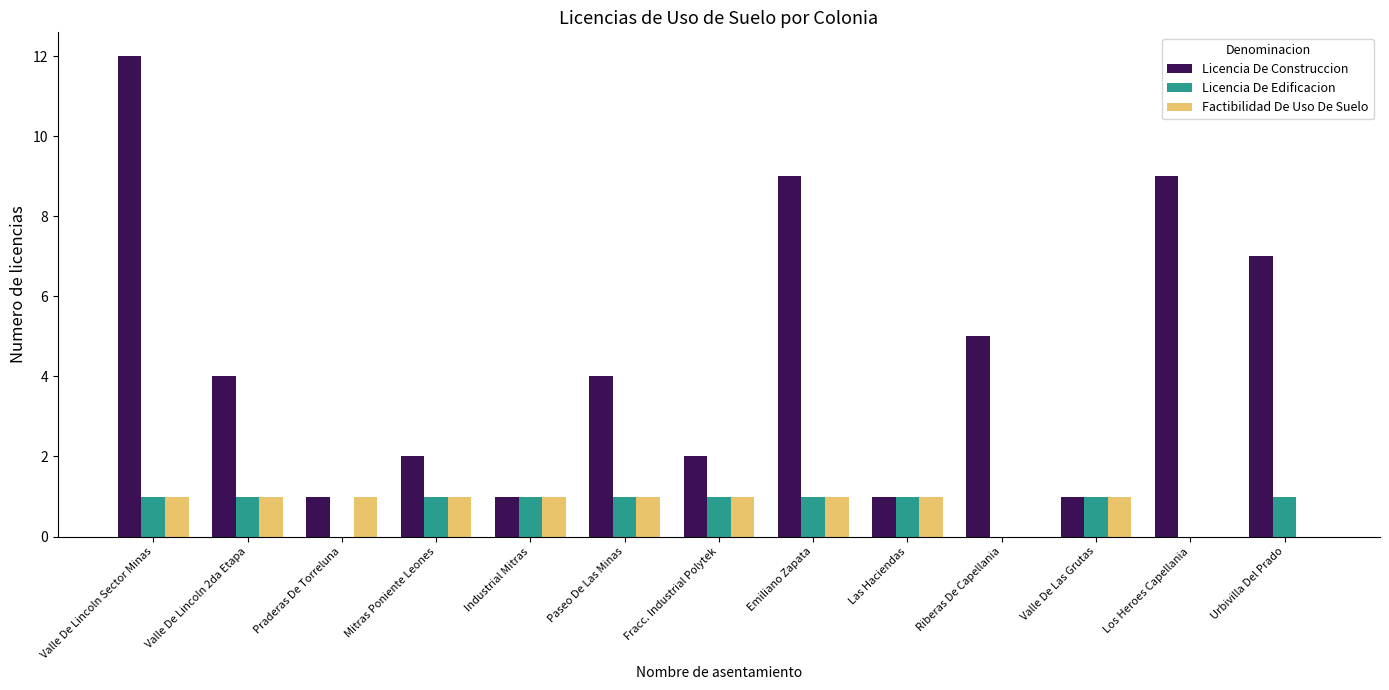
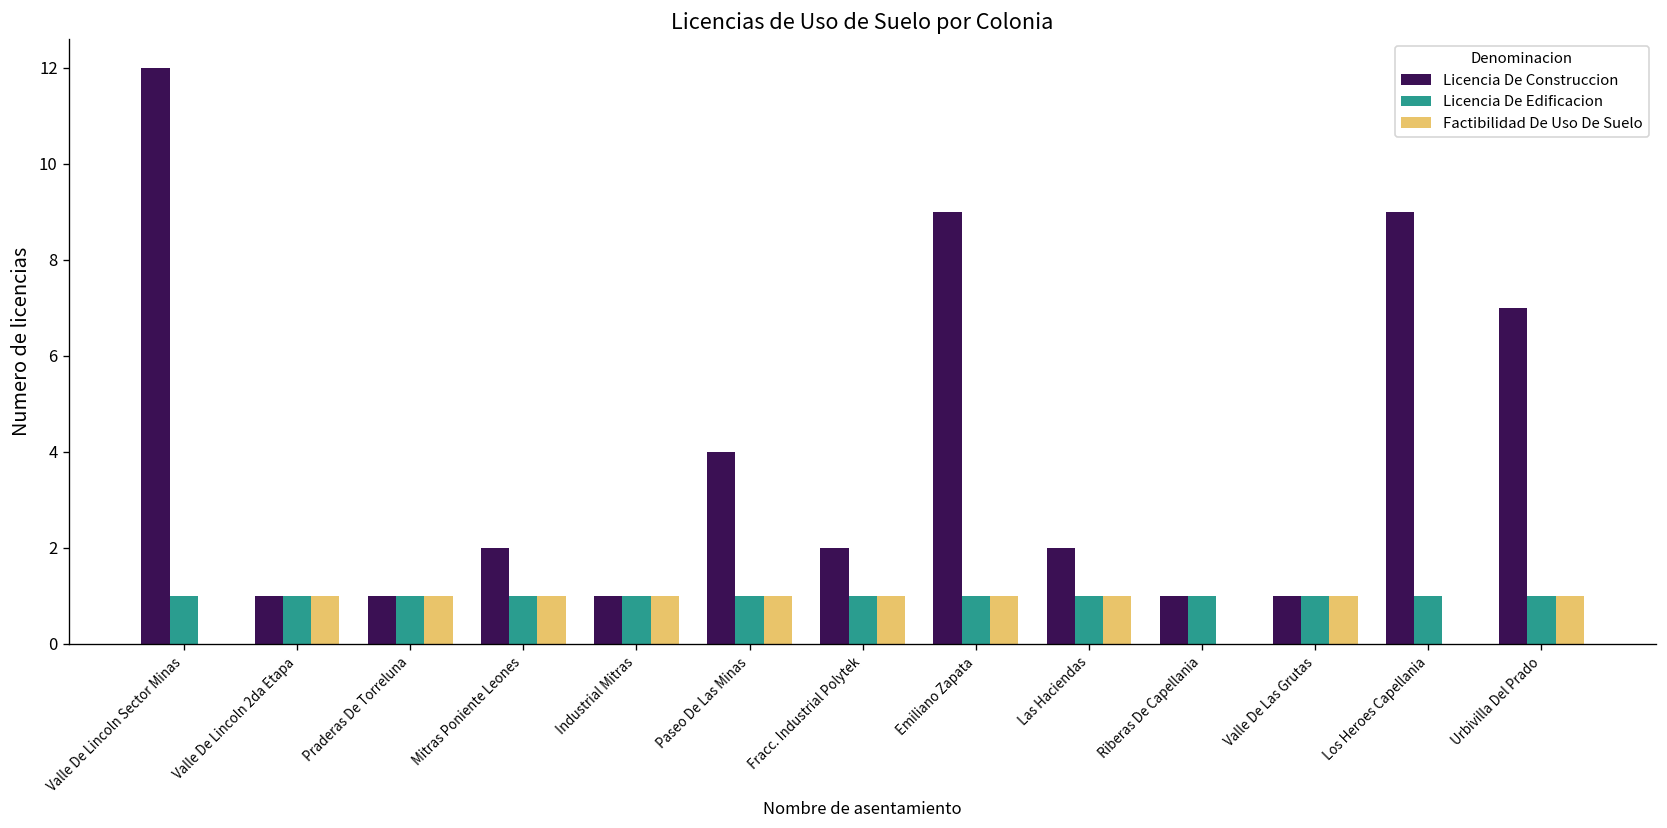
Factibilidad De Uso De Suelo, Valle De Lincoln Sector Minas: 1 -> 0
Licencia De Construccion, Valle De Lincoln 2da Etapa: 4 -> 1
Licencia De Edificacion, Praderas De Torreluna: 0 -> 1
Licencia De Construccion, Las Haciendas: 1 -> 2
Licencia De Construccion, Riberas De Capellania: 5 -> 1
Licencia De Edificacion, Riberas De Capellania: 0 -> 1
Licencia De Edificacion, Los Heroes Capellania: 0 -> 1
Factibilidad De Uso De Suelo, Urbivilla Del Prado: 0 -> 1
